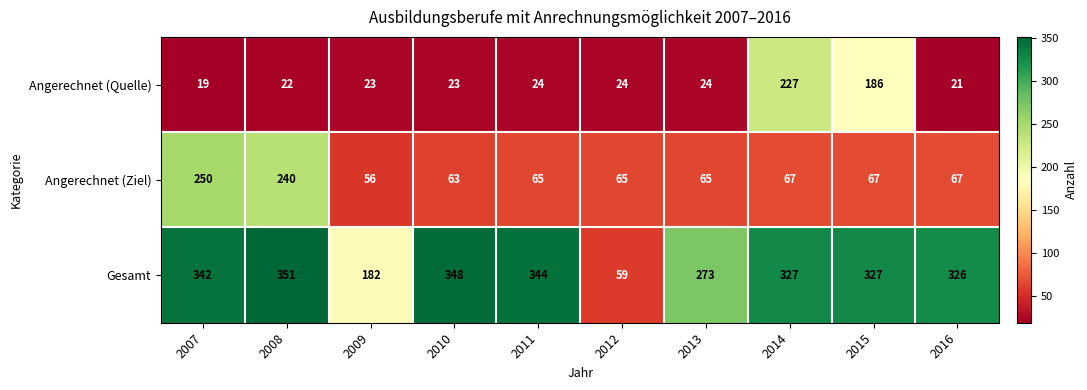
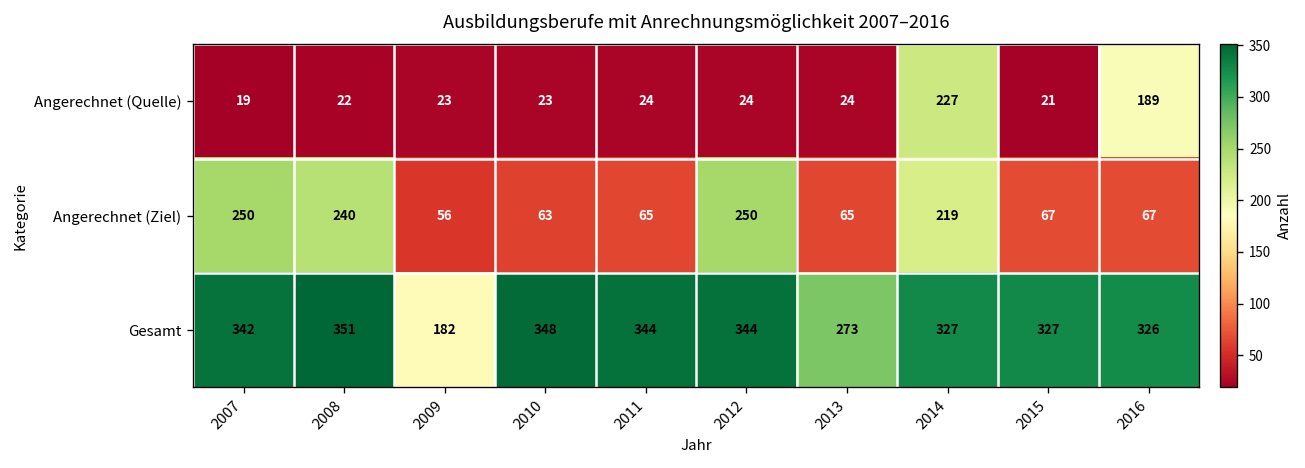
Angerechnet (Quelle), 2015: 186 -> 21
Angerechnet (Quelle), 2016: 21 -> 189
Angerechnet (Ziel), 2012: 65 -> 250
Angerechnet (Ziel), 2014: 67 -> 219
Gesamt, 2012: 59 -> 344
